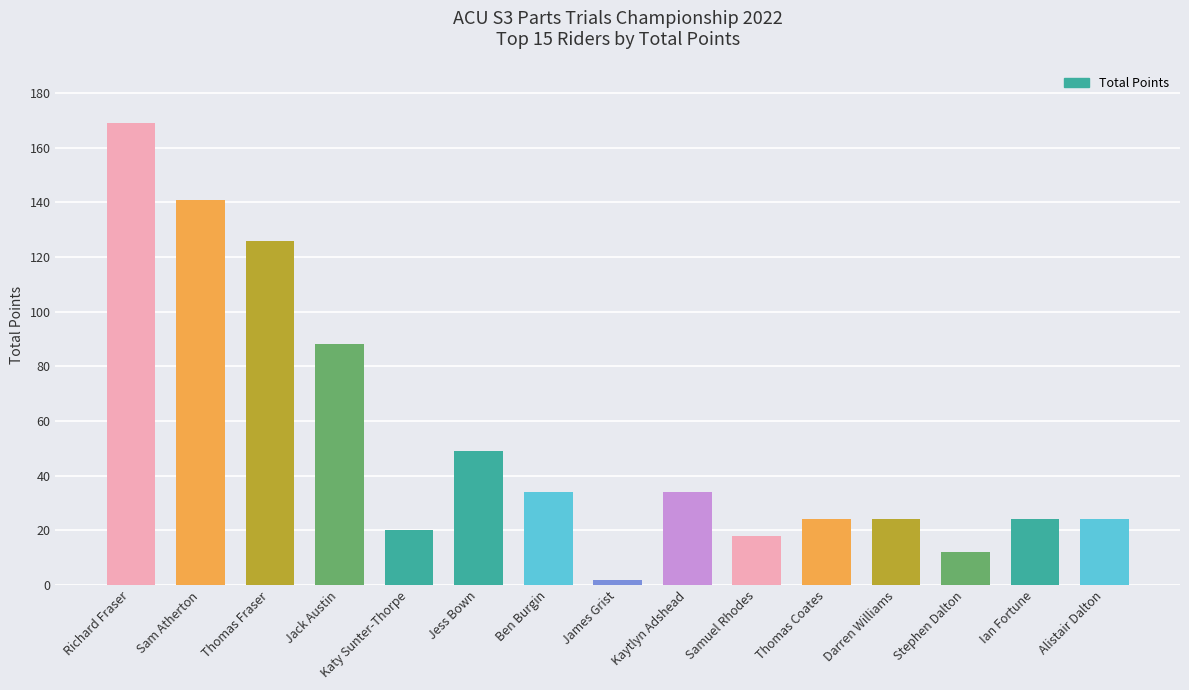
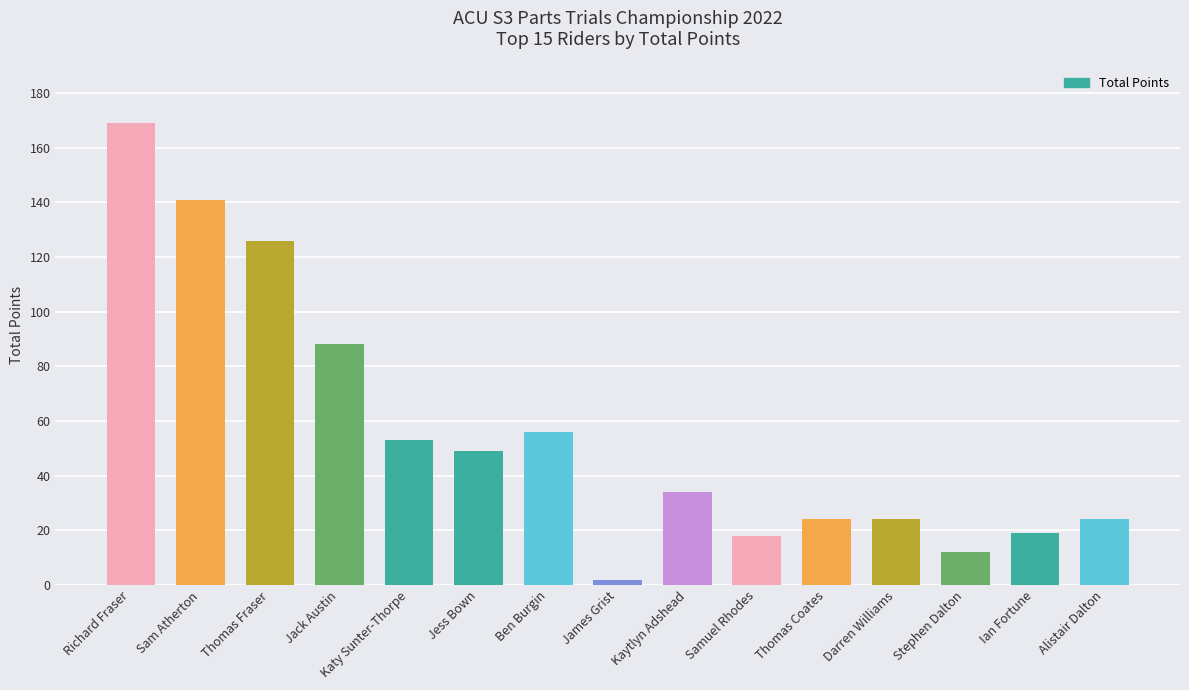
Katy Sunter-Thorpe: 20 -> 53
Ben Burgin: 34 -> 56
Ian Fortune: 24 -> 19
